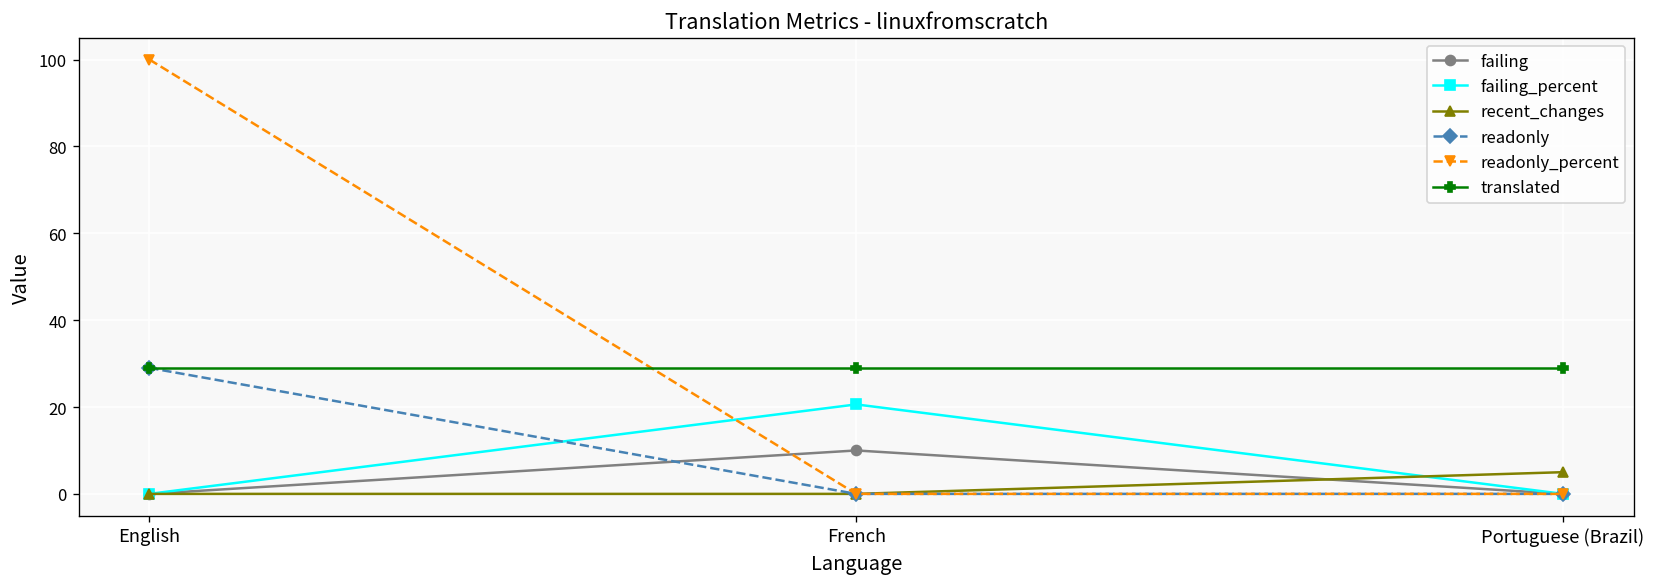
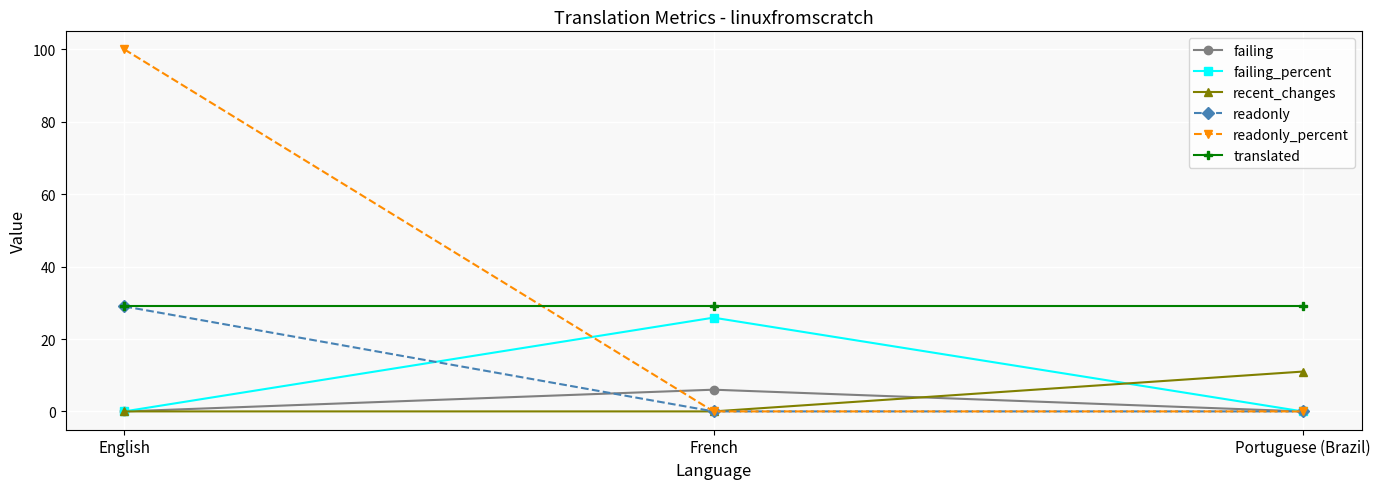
failing, French: 10 -> 6
failing_percent, French: 21 -> 26
recent_changes, Portuguese (Brazil): 5 -> 11
